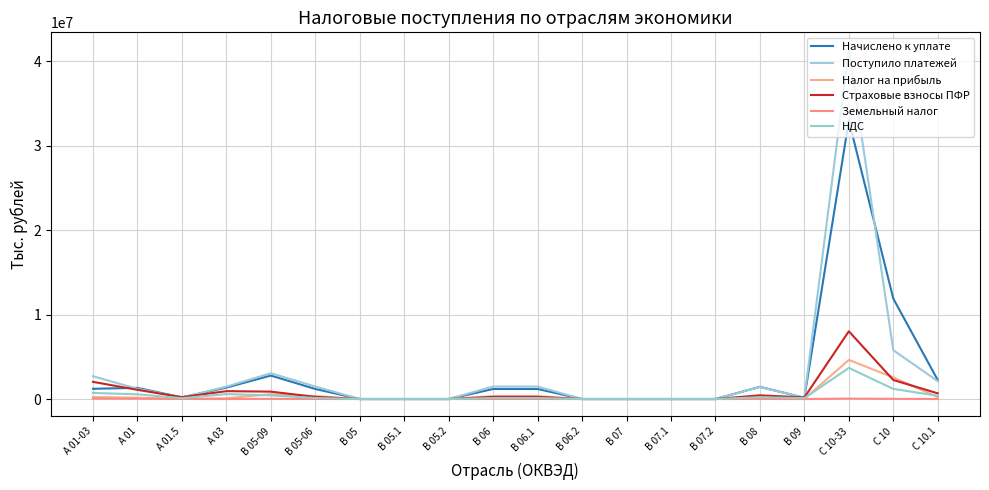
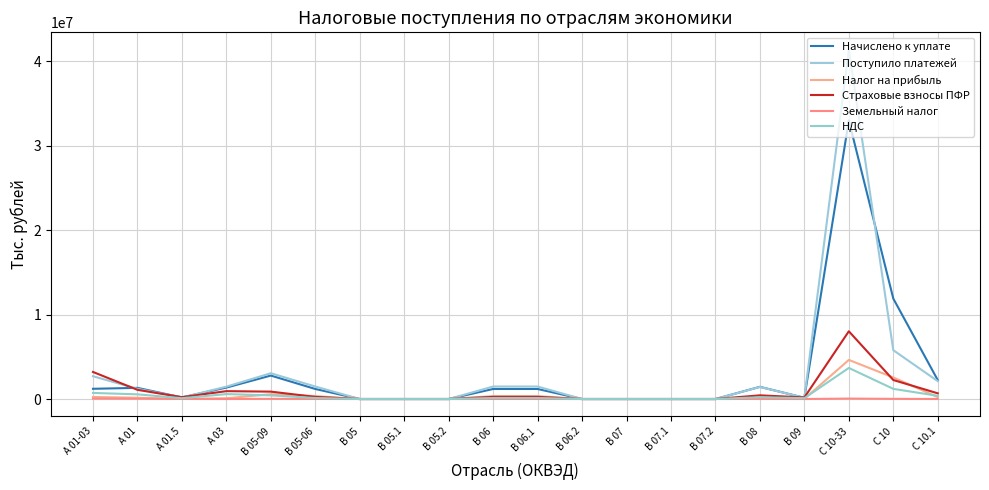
Страховые взносы ПФР, А 01-03: 2000000 -> 3000000
